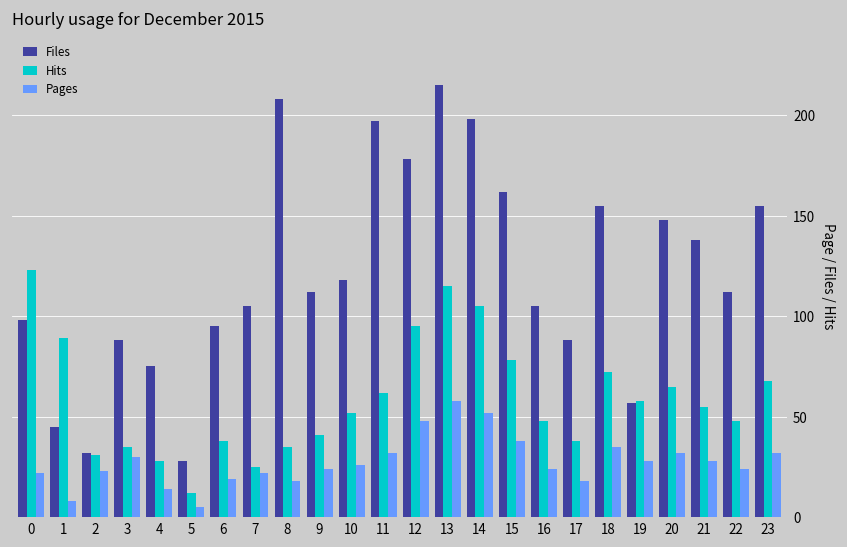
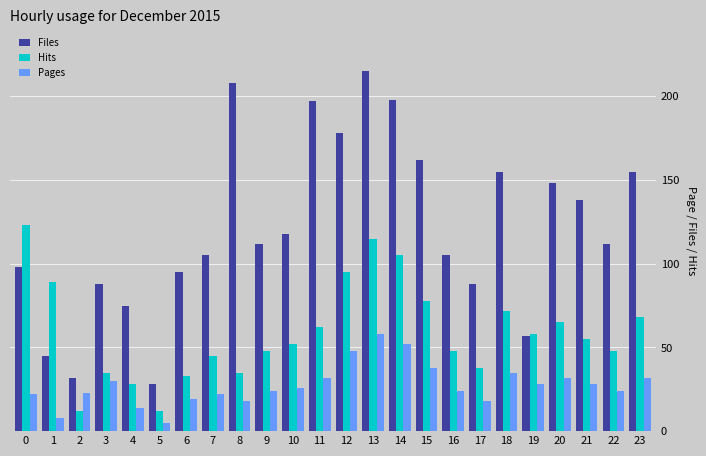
Hits, 2: 31 -> 12
Hits, 6: 38 -> 33
Hits, 7: 25 -> 45
Hits, 9: 41 -> 48
